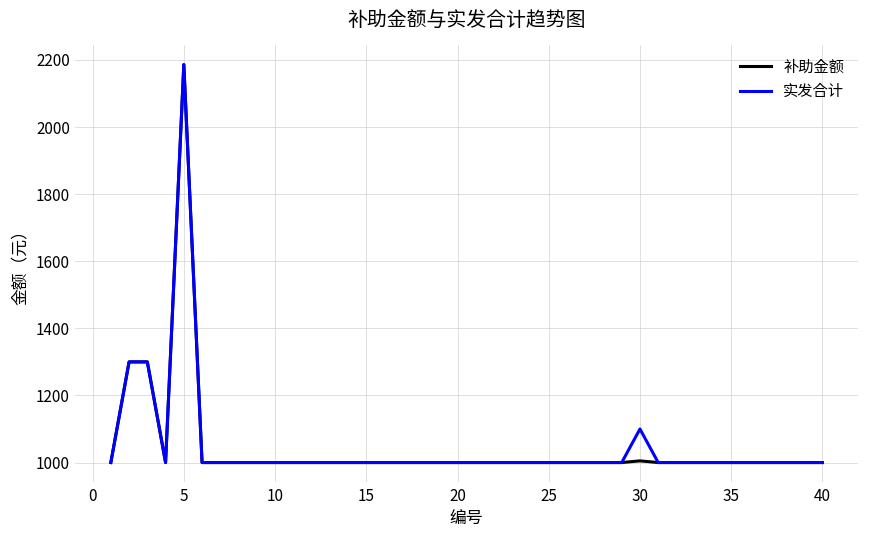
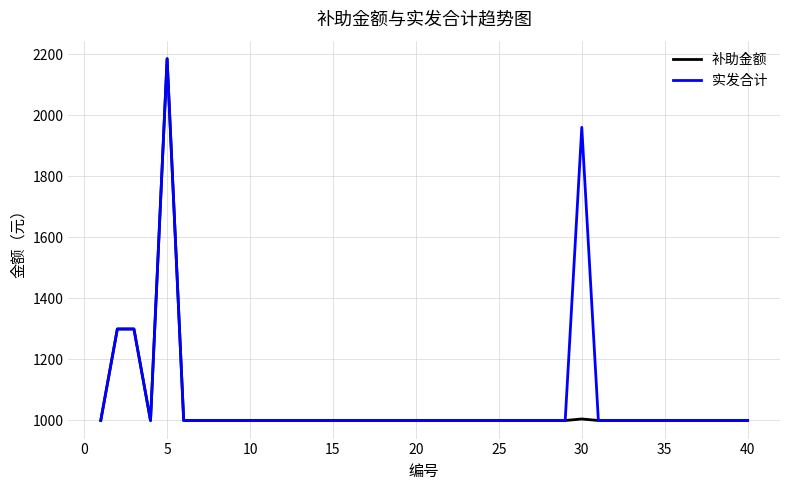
实发合计, 30: 1100 -> 1960
